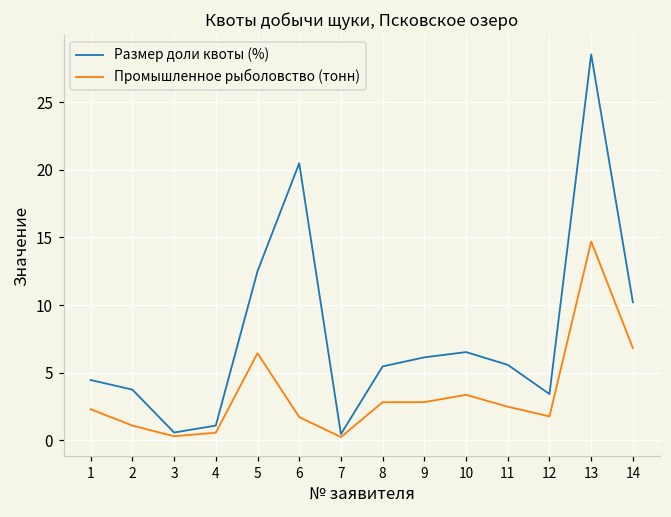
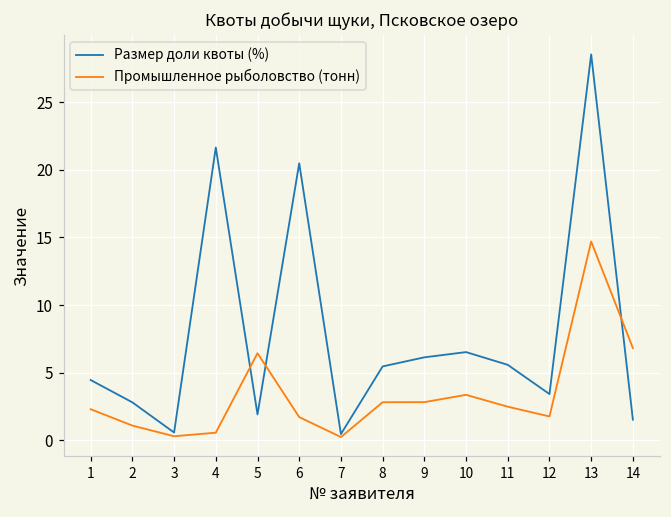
Размер доли квоты (%), 2: 3.7 -> 2.8
Размер доли квоты (%), 4: 1.1 -> 21.7
Размер доли квоты (%), 5: 12.5 -> 1.9
Размер доли квоты (%), 14: 10.2 -> 1.5
